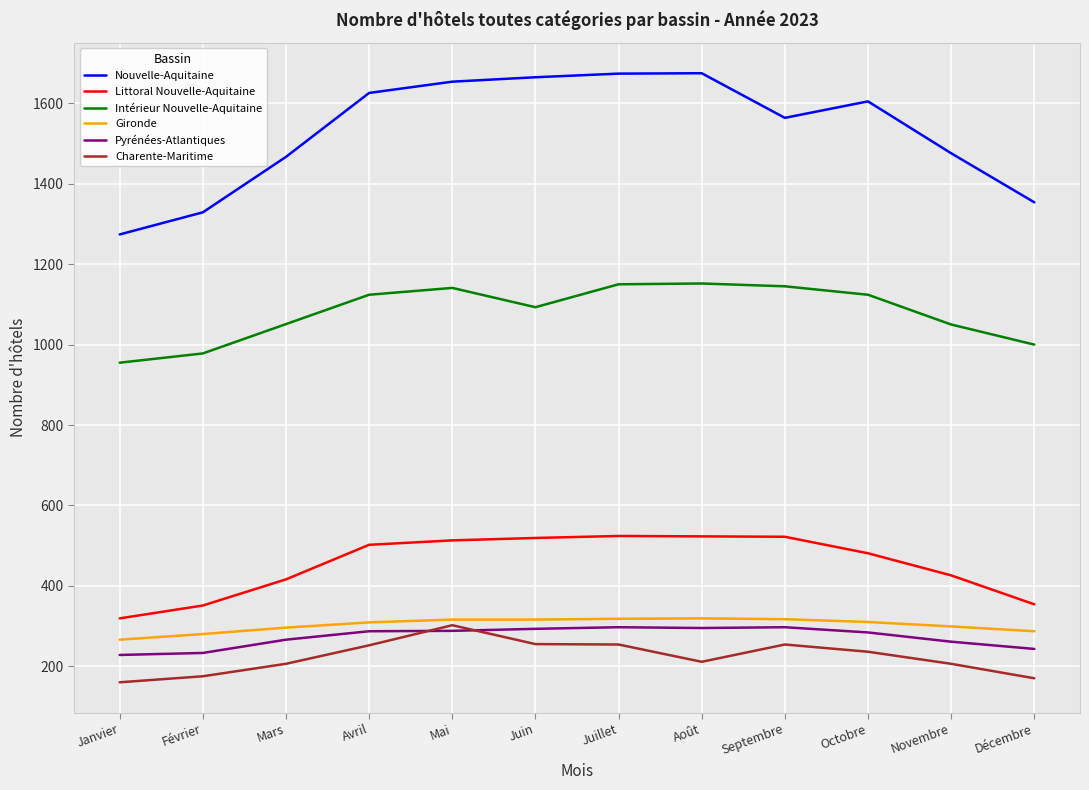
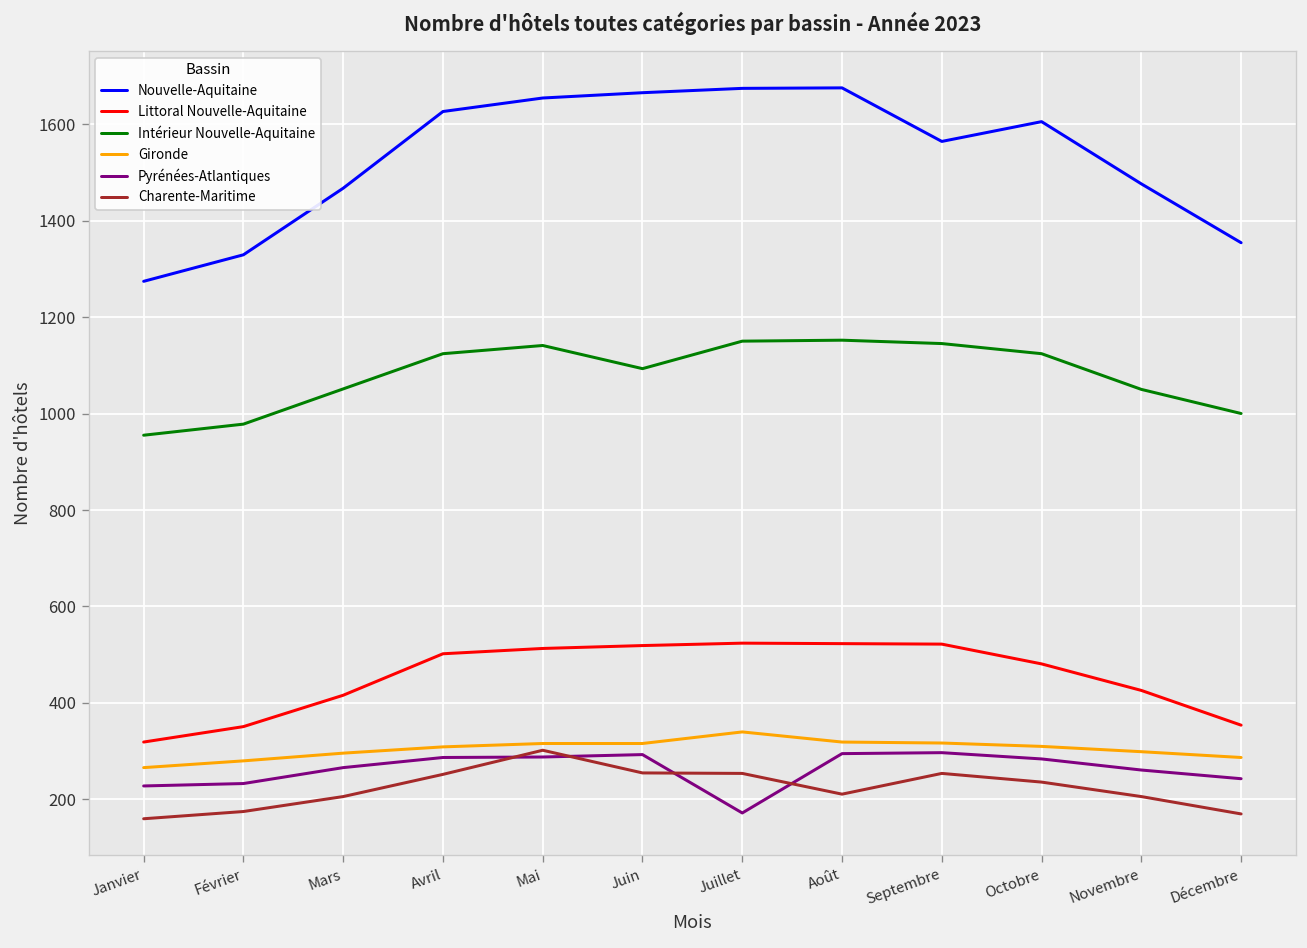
Gironde, Juillet: 320 -> 340
Pyrénées-Atlantiques, Juillet: 300 -> 170
